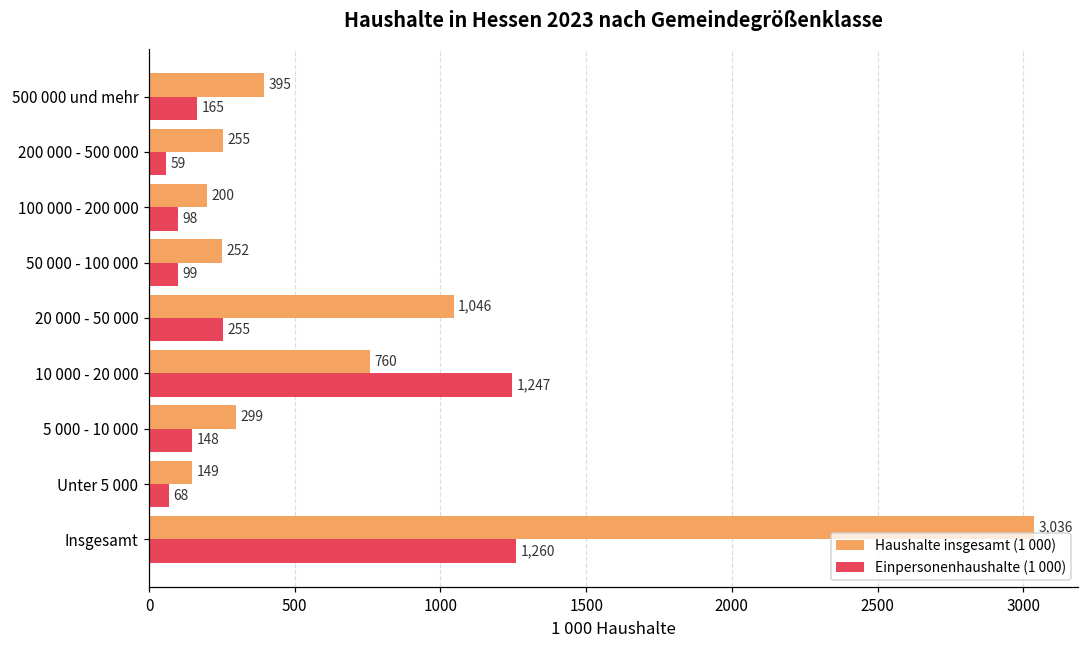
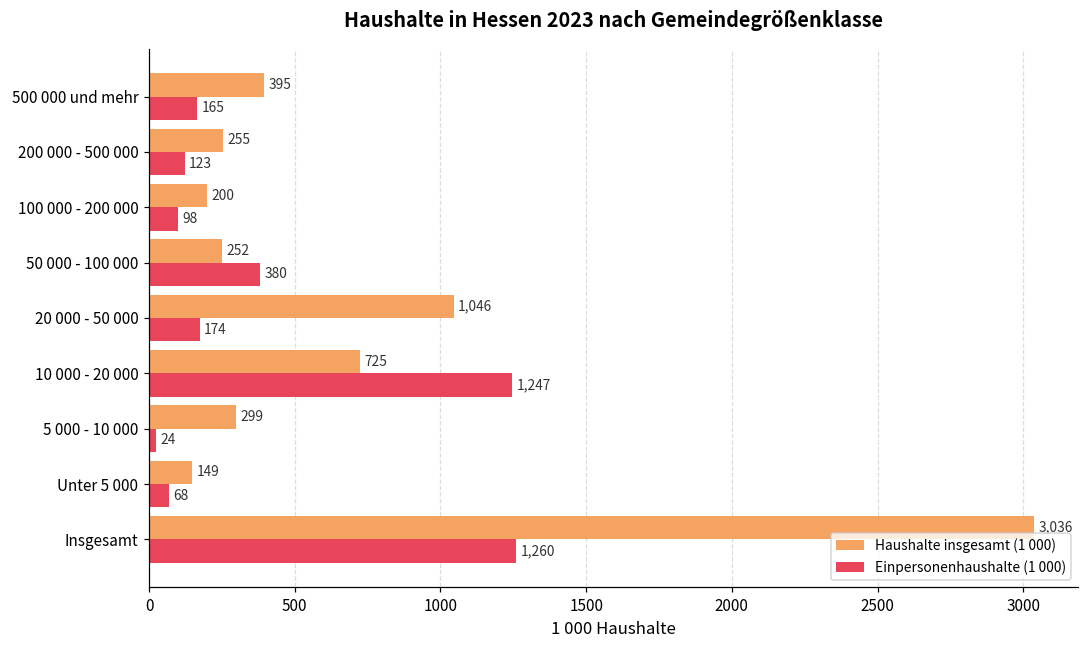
Einpersonenhaushalte (1 000), 200 000 - 500 000: 59 -> 123
Einpersonenhaushalte (1 000), 50 000 - 100 000: 99 -> 380
Einpersonenhaushalte (1 000), 20 000 - 50 000: 255 -> 174
Haushalte insgesamt (1 000), 10 000 - 20 000: 760 -> 725
Einpersonenhaushalte (1 000), 5 000 - 10 000: 148 -> 24
